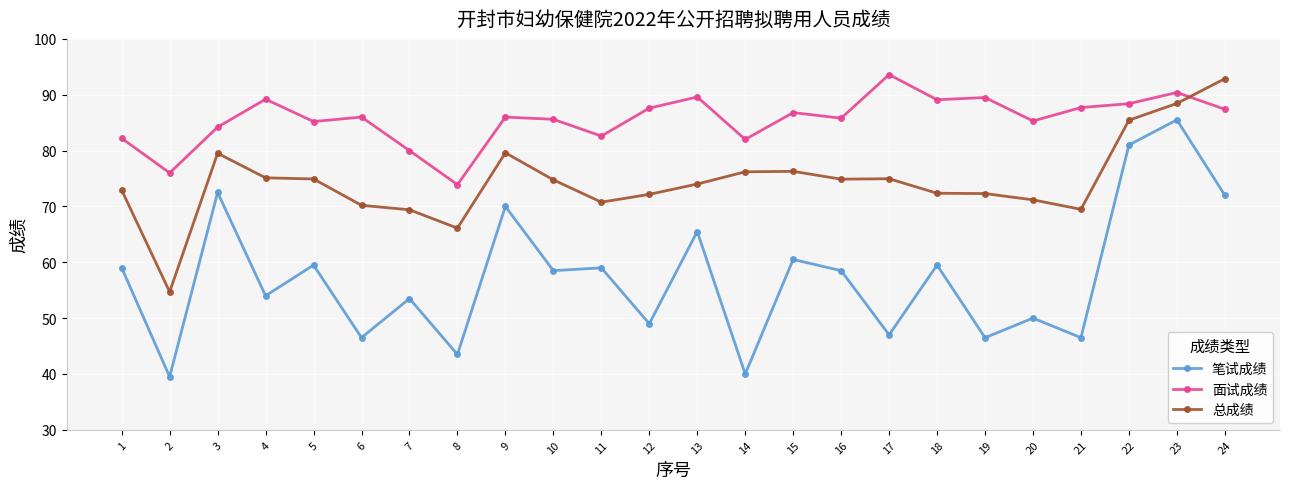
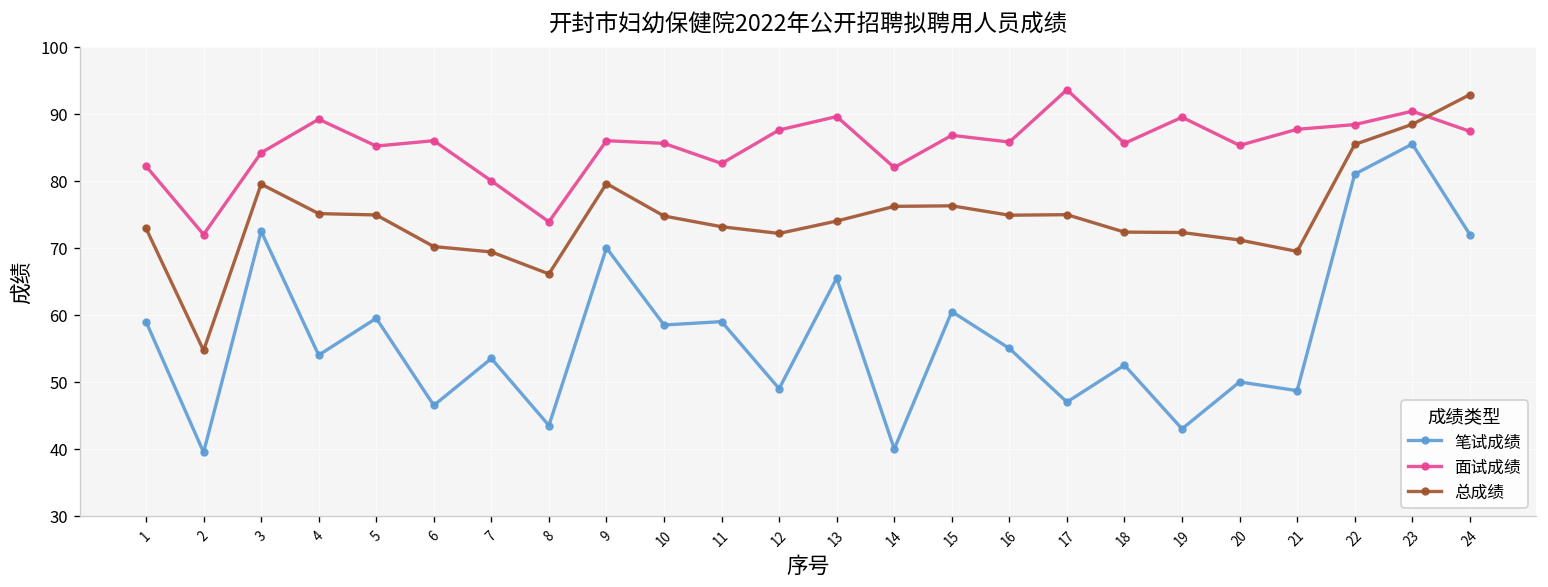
面试成绩, 2: 76 -> 72
总成绩, 11: 71 -> 73
笔试成绩, 16: 59 -> 55
笔试成绩, 18: 60 -> 53
面试成绩, 18: 89 -> 86
笔试成绩, 19: 47 -> 43
笔试成绩, 21: 47 -> 49
